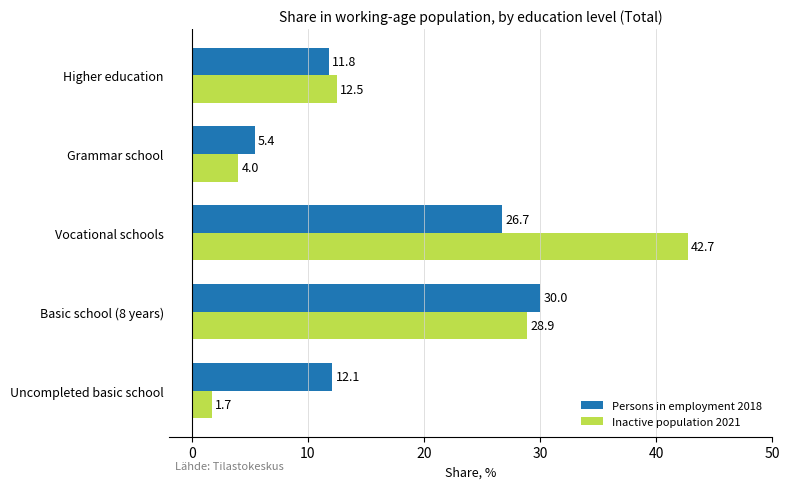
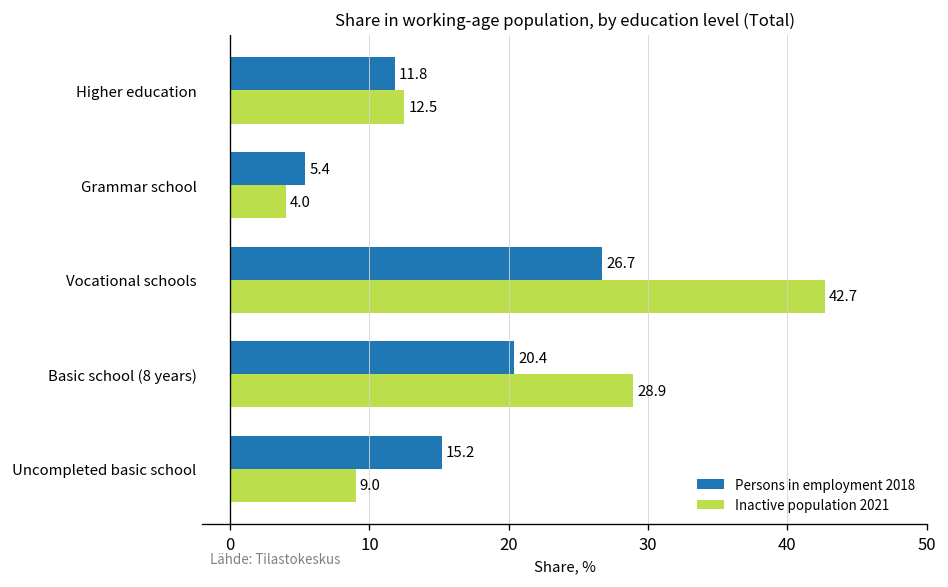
Persons in employment 2018, Basic school (8 years): 30.0 -> 20.4
Persons in employment 2018, Uncompleted basic school: 12.1 -> 15.2
Inactive population 2021, Uncompleted basic school: 1.7 -> 9.0
